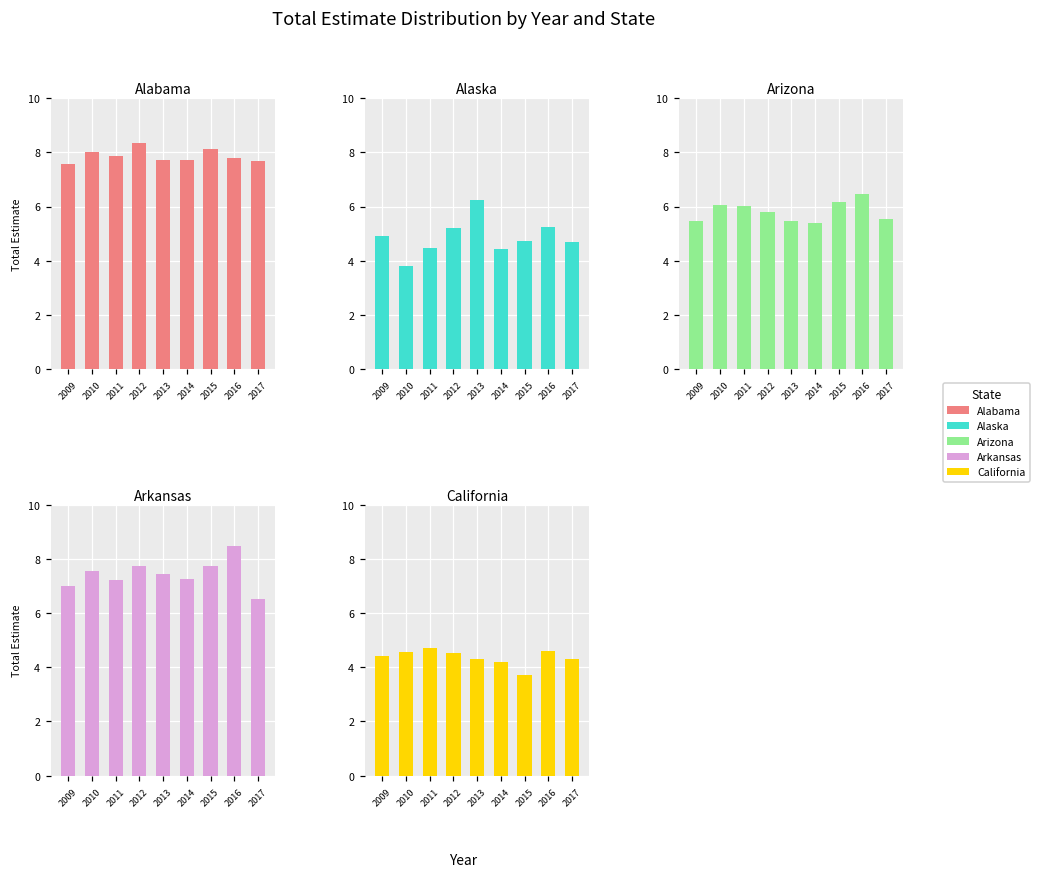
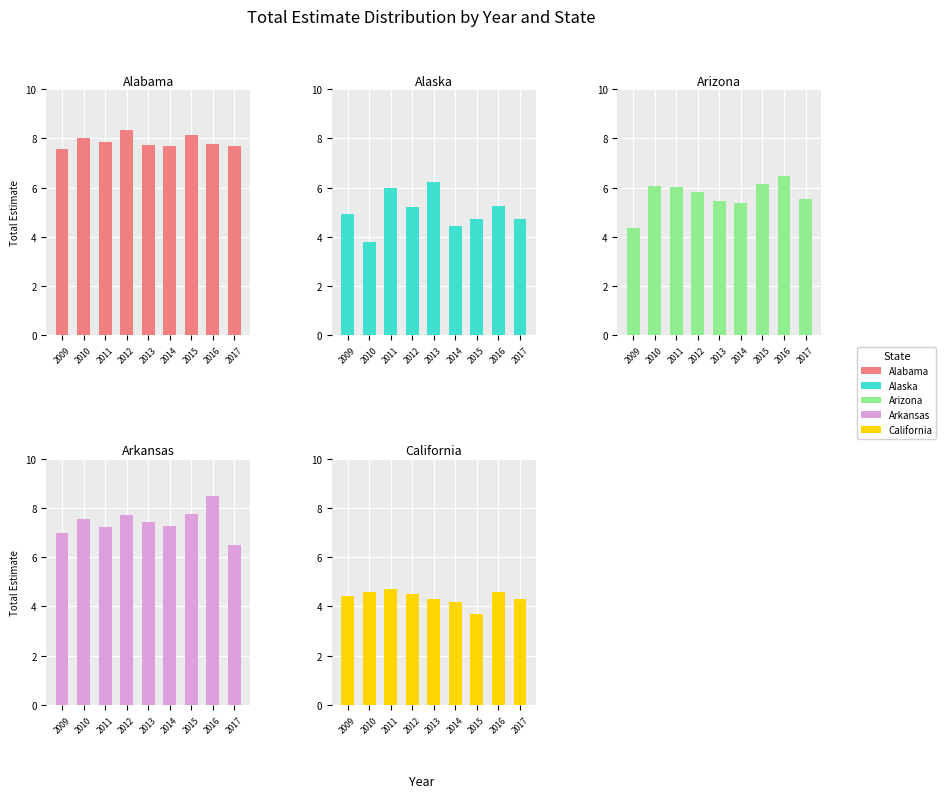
Alaska, 2011: 4.5 -> 6.0
Arizona, 2009: 5.5 -> 4.4
